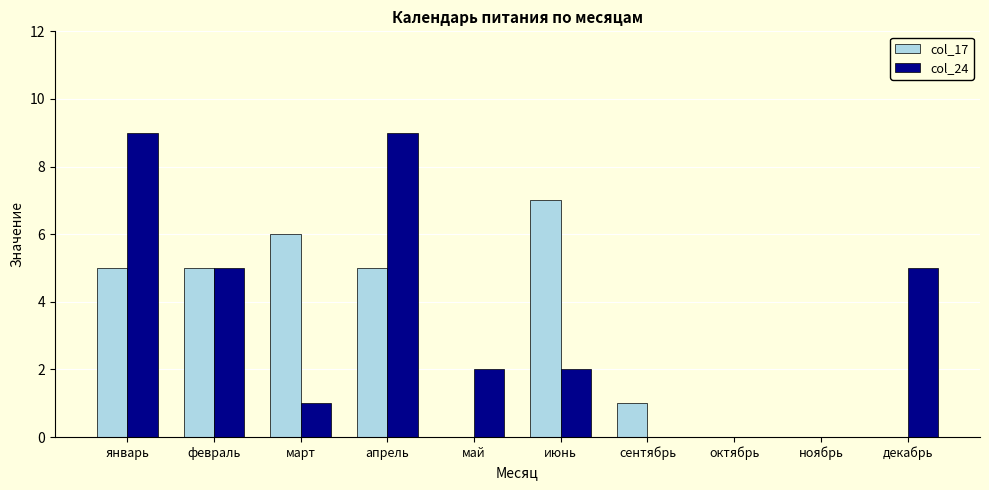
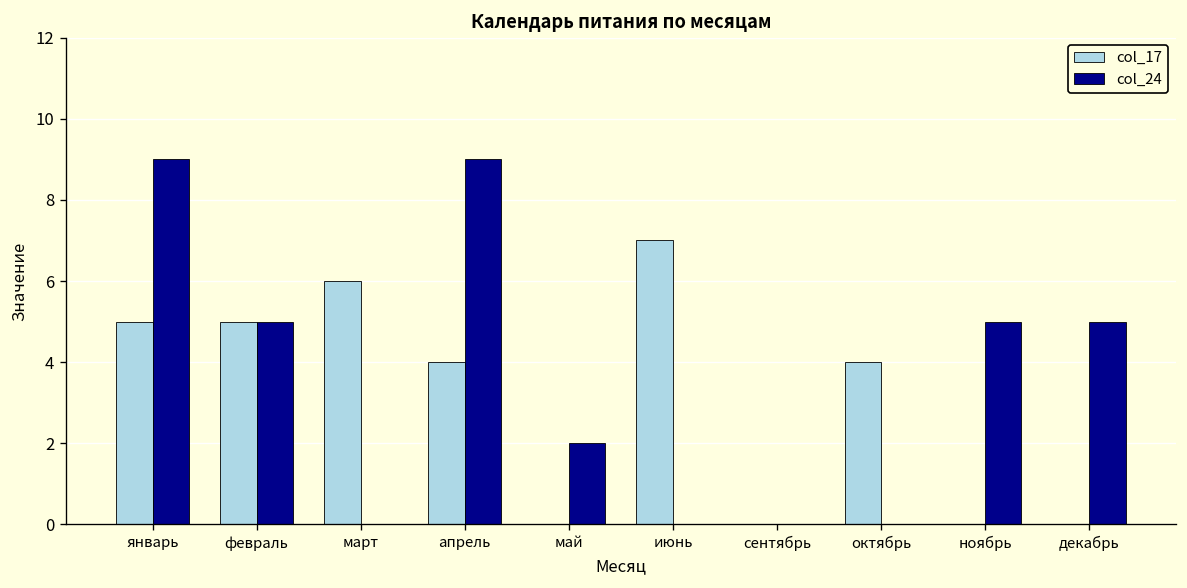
col_24, март: 1 -> 0
col_17, апрель: 5 -> 4
col_24, июнь: 2 -> 0
col_17, сентябрь: 1 -> 0
col_17, октябрь: 0 -> 4
col_24, ноябрь: 0 -> 5
